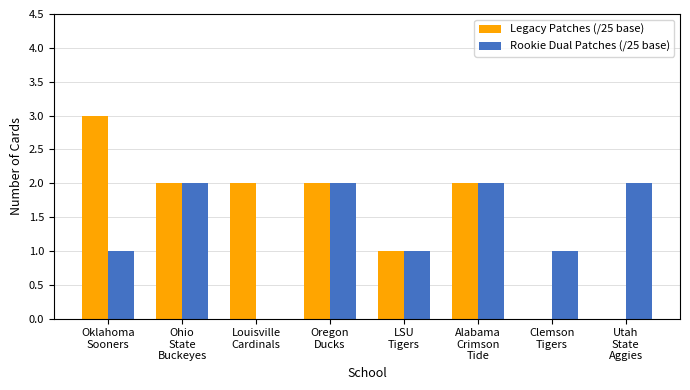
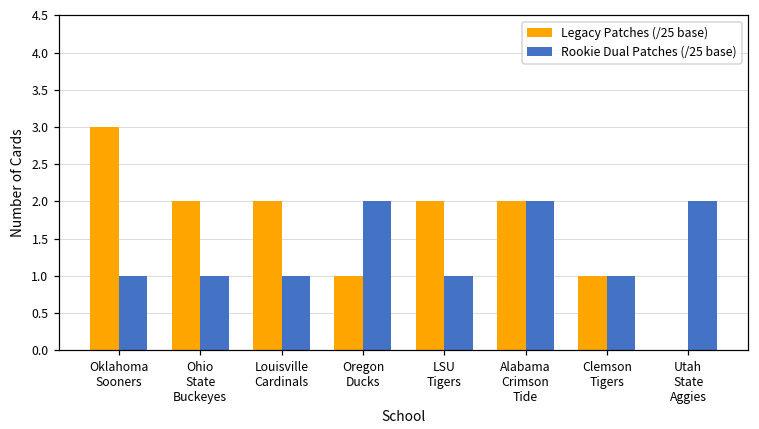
Rookie Dual Patches (/25 base), Ohio State Buckeyes: 2 -> 1
Rookie Dual Patches (/25 base), Louisville Cardinals: 0 -> 1
Legacy Patches (/25 base), Oregon Ducks: 2 -> 1
Legacy Patches (/25 base), LSU Tigers: 1 -> 2
Legacy Patches (/25 base), Clemson Tigers: 0 -> 1
